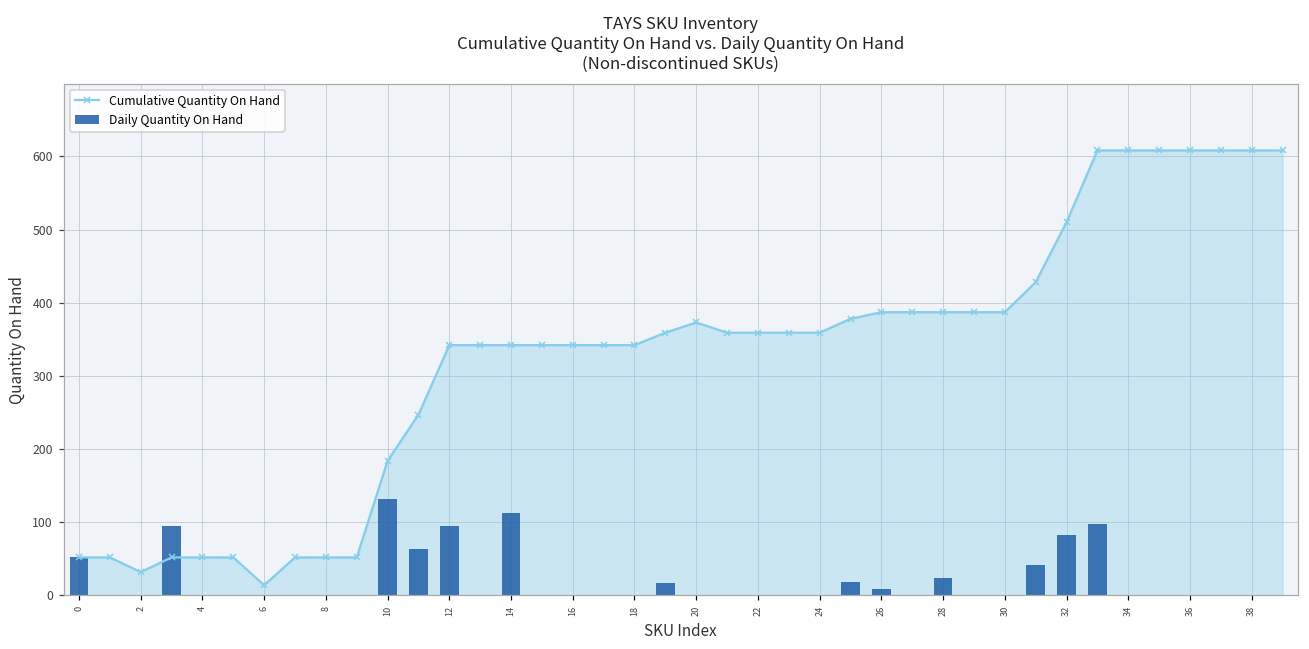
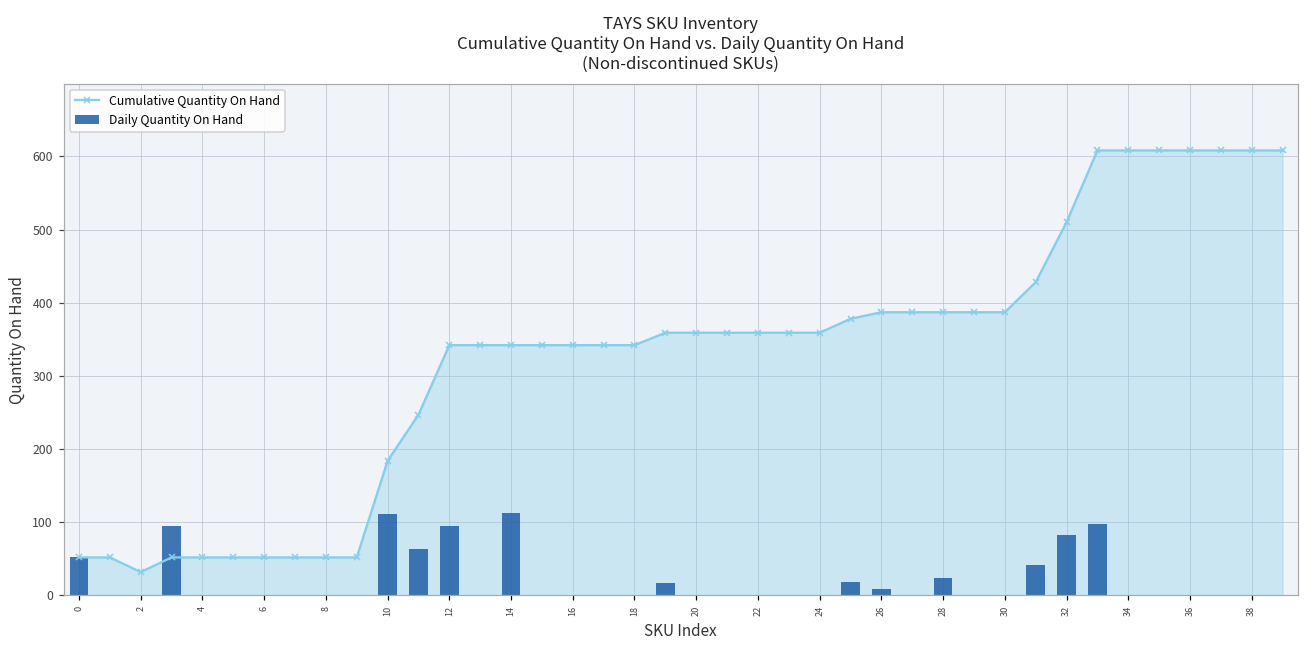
Cumulative Quantity On Hand, 6: 10 -> 50
Daily Quantity On Hand, 10: 130 -> 110
Cumulative Quantity On Hand, 20: 370 -> 360
